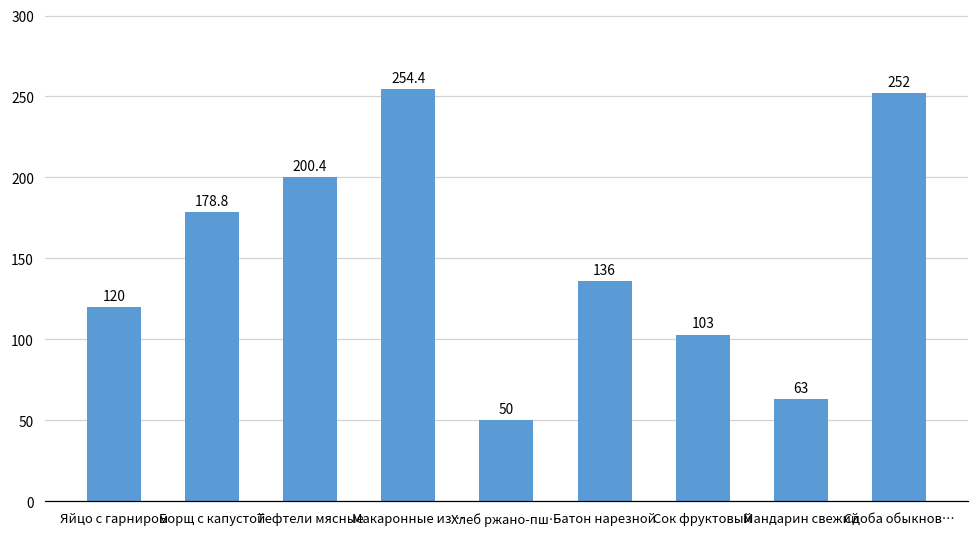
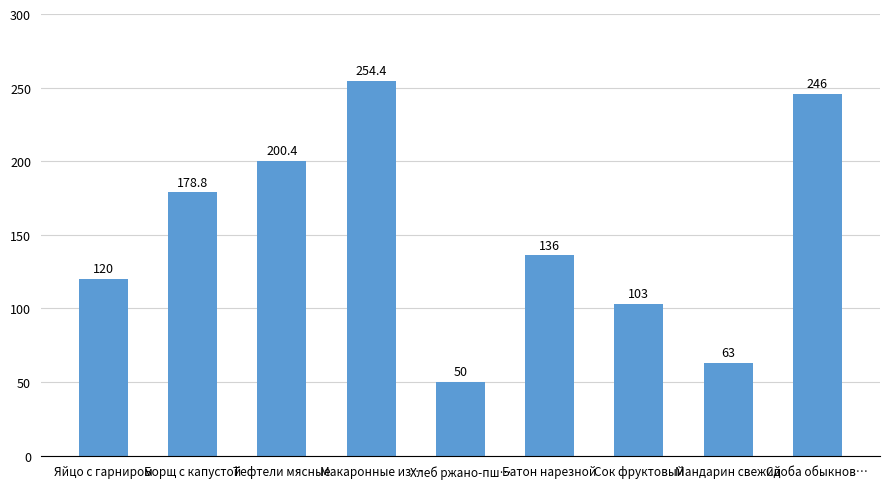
Сдоба обыкнов…: 252 -> 246
